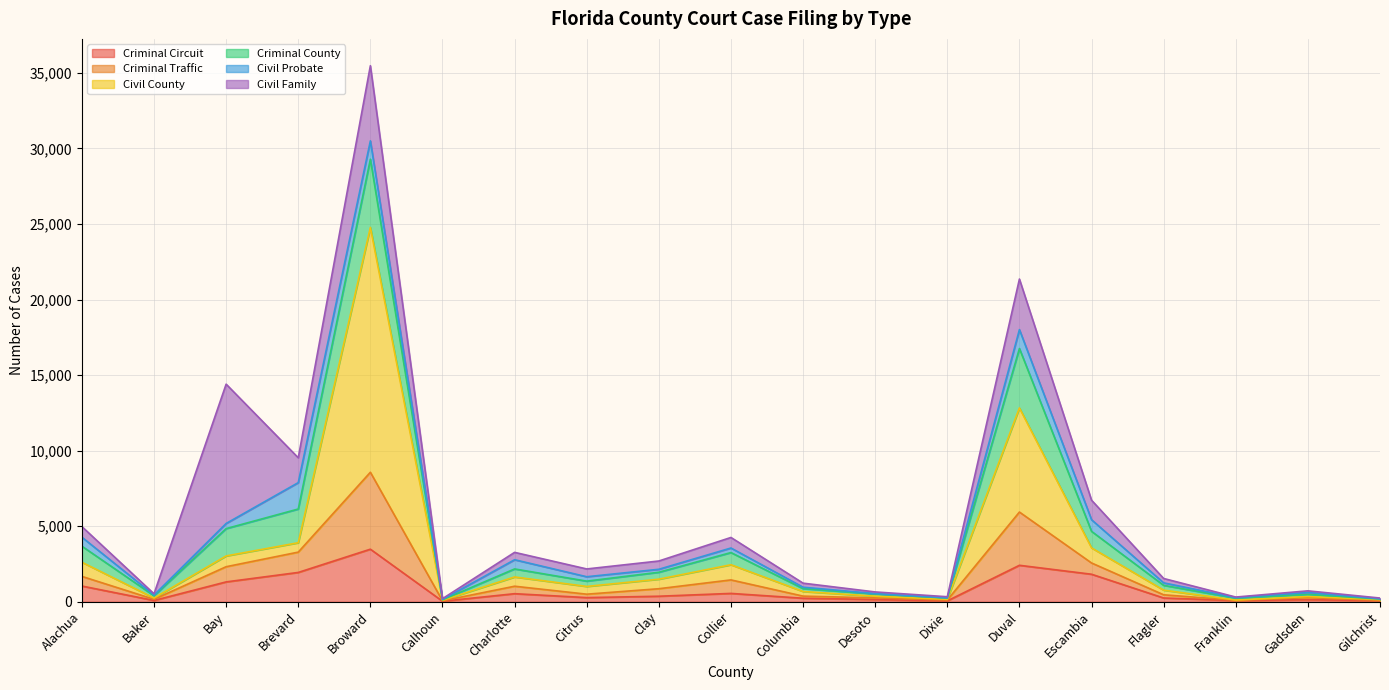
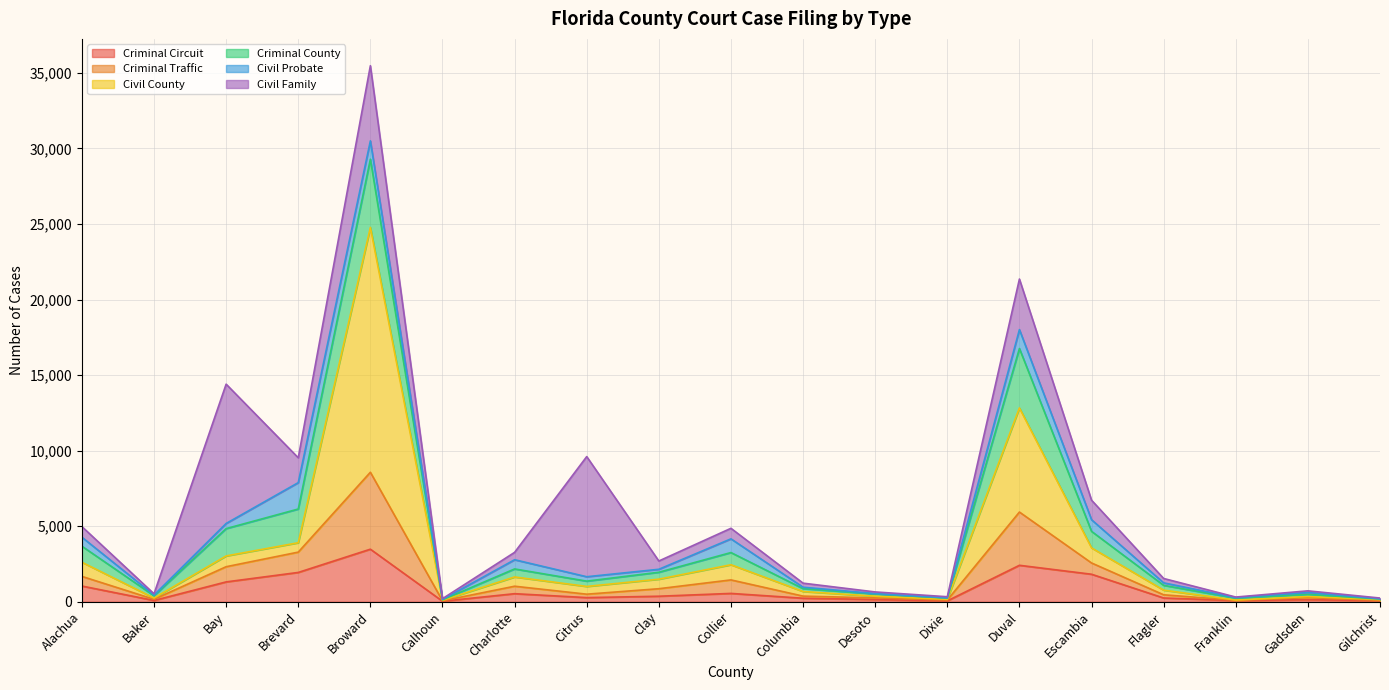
Civil Family, Citrus: 500 -> 8,000
Civil Probate, Collier: 300 -> 900
